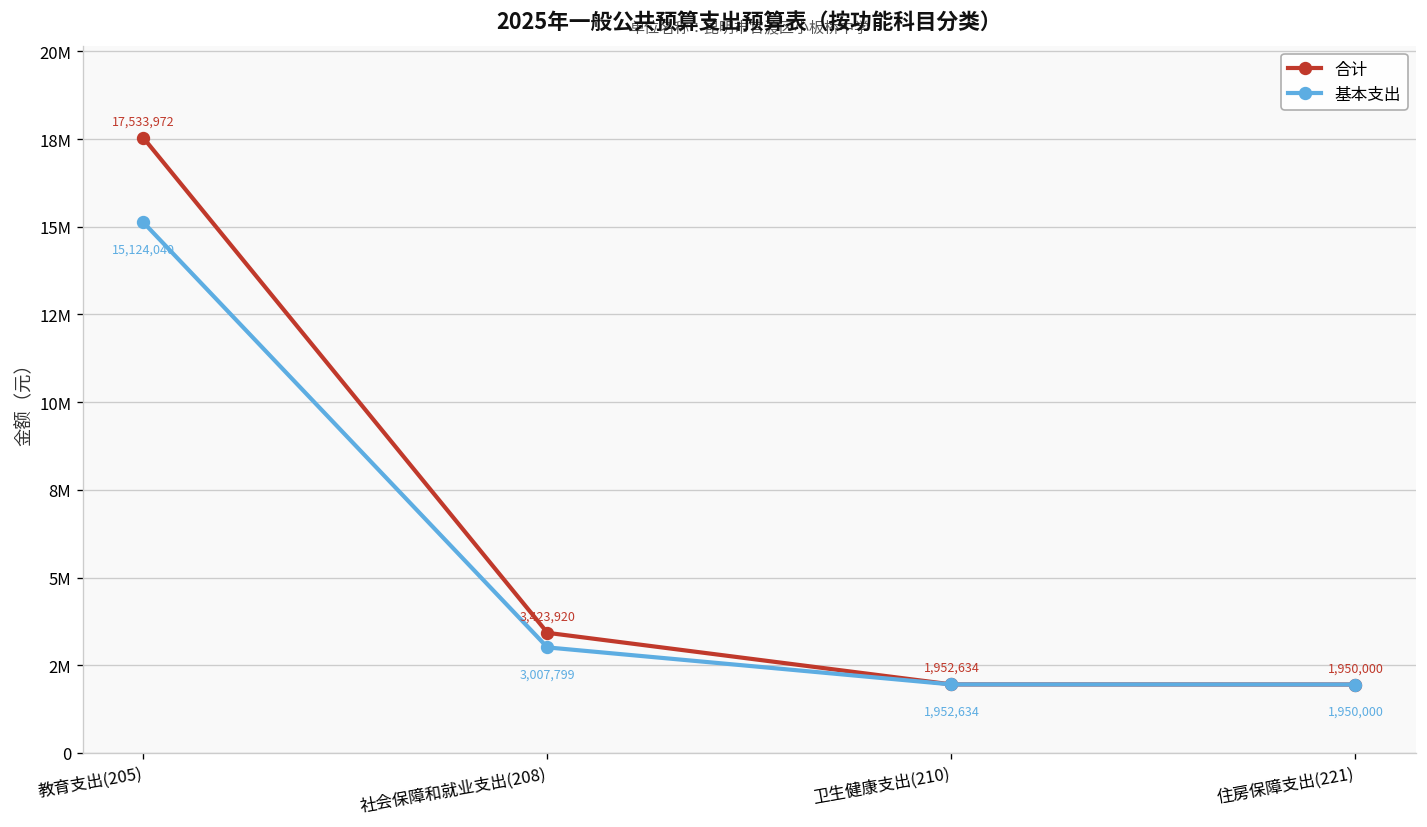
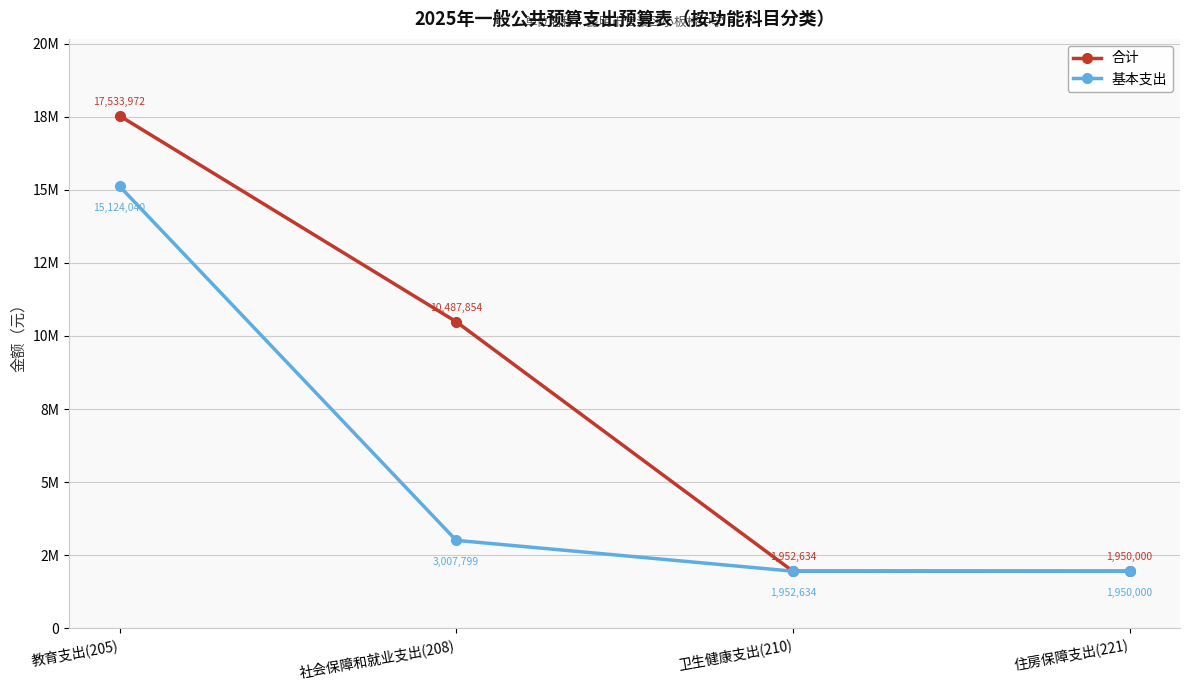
合计, 社会保障和就业支出(208): 3,423,920 -> 10,487,854
